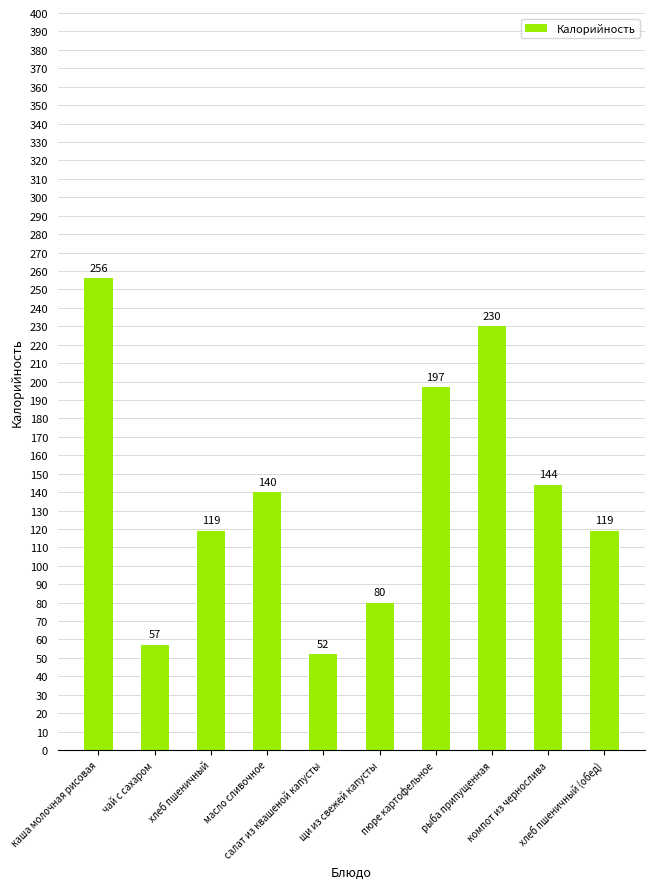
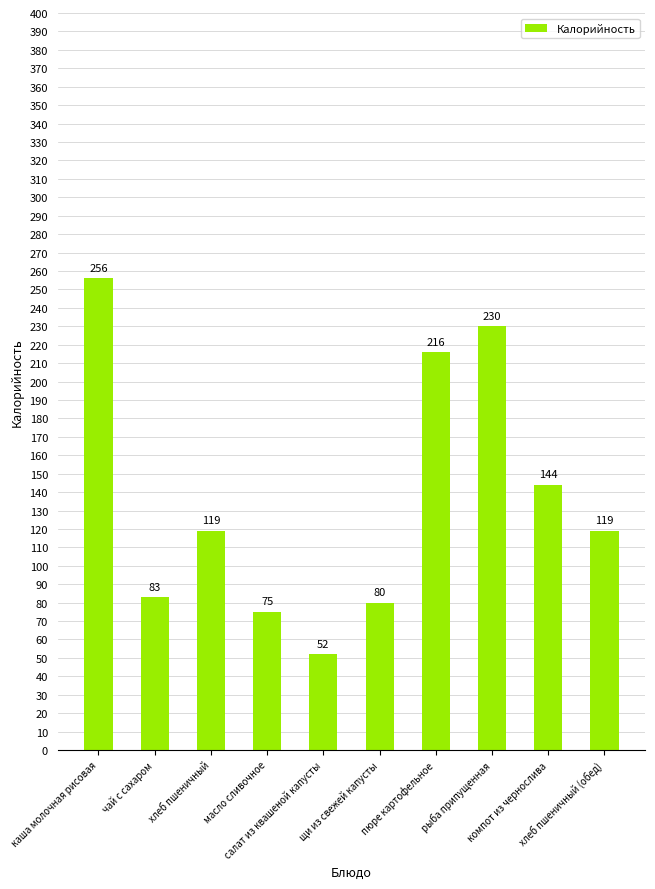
чай с сахаром: 57 -> 83
масло сливочное: 140 -> 75
пюре картофельное: 197 -> 216
